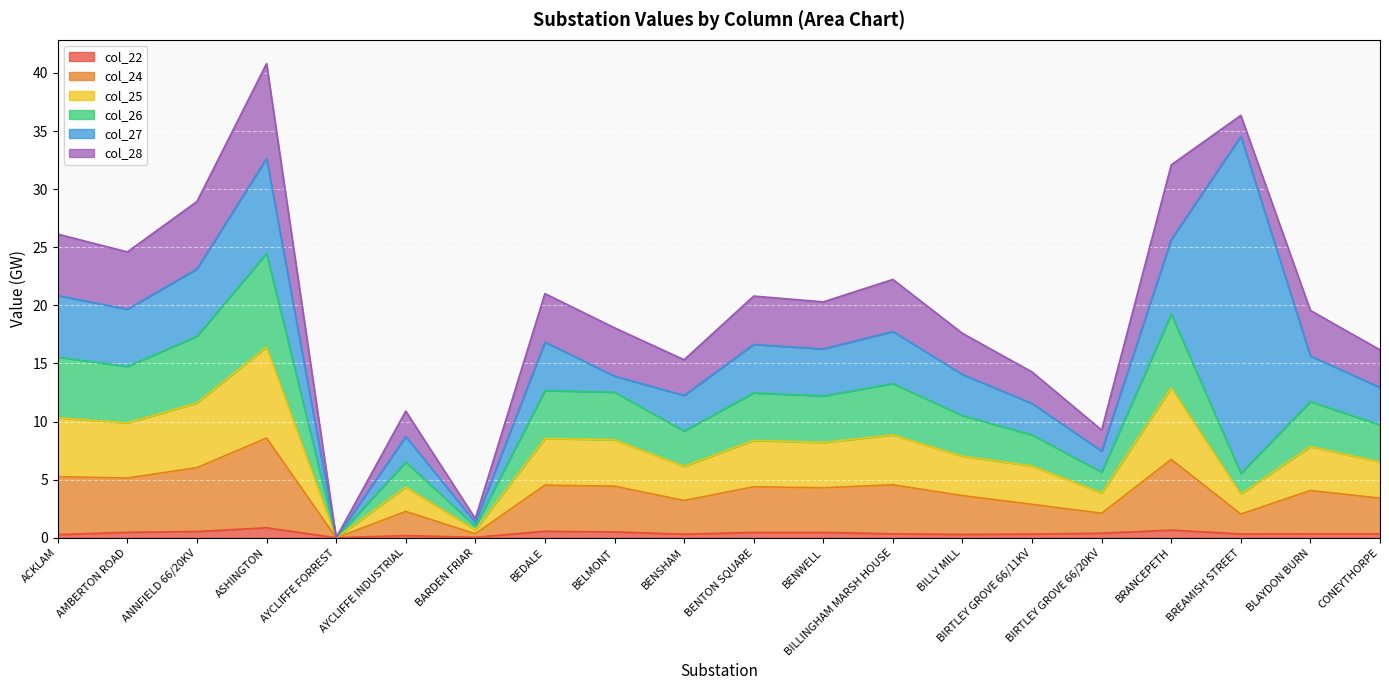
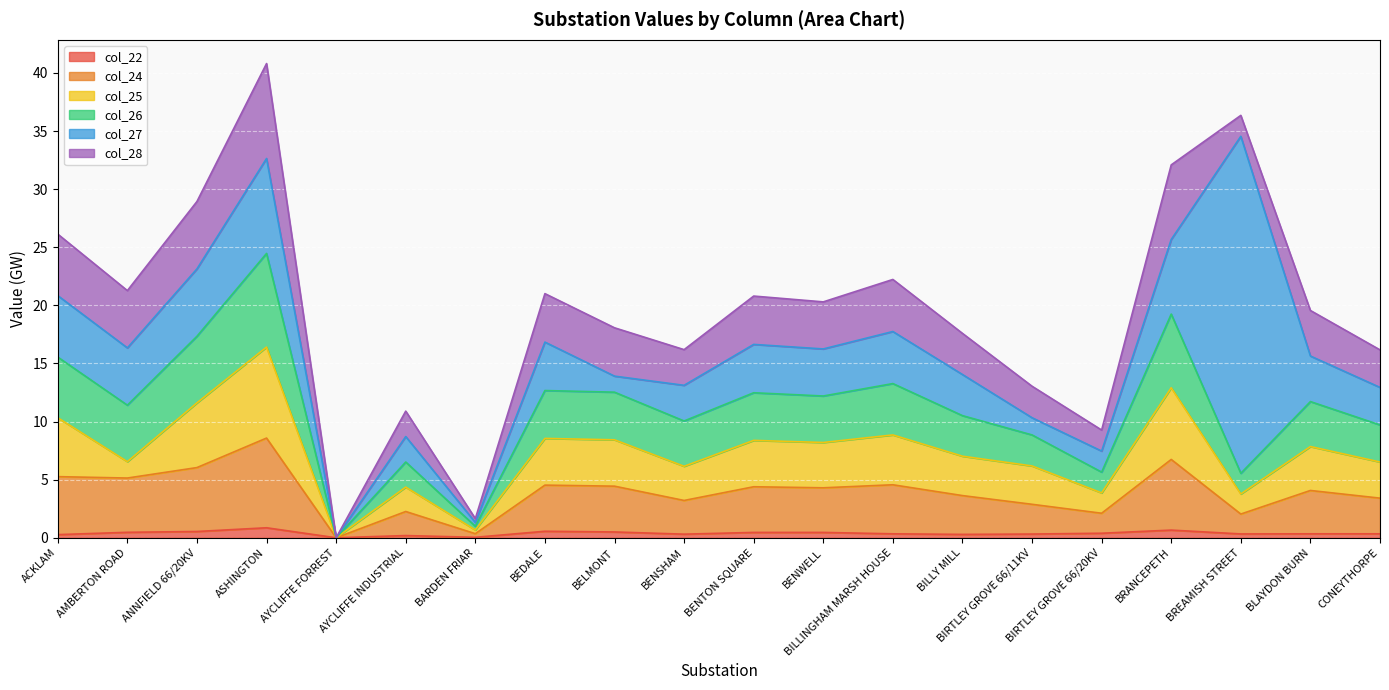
col_25, AMBERTON ROAD: 4.7 -> 1.4
col_26, BENSHAM: 3.0 -> 3.9
col_27, BIRTLEY GROVE 66/11KV: 2.7 -> 1.5
